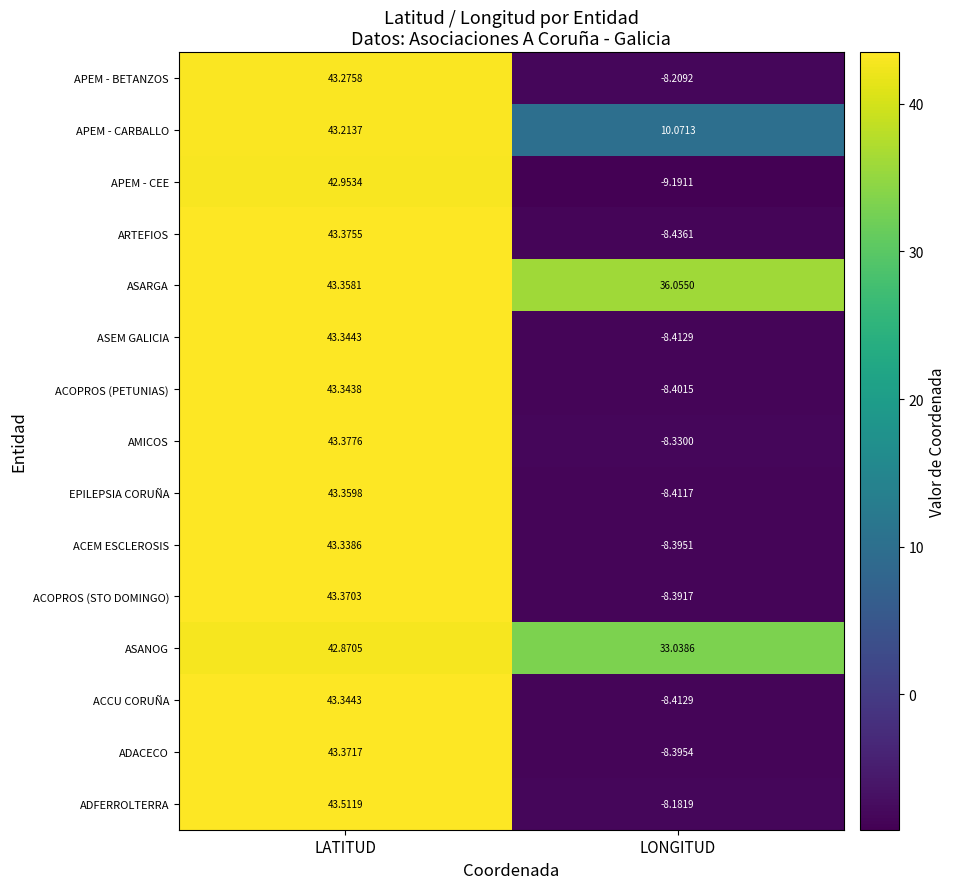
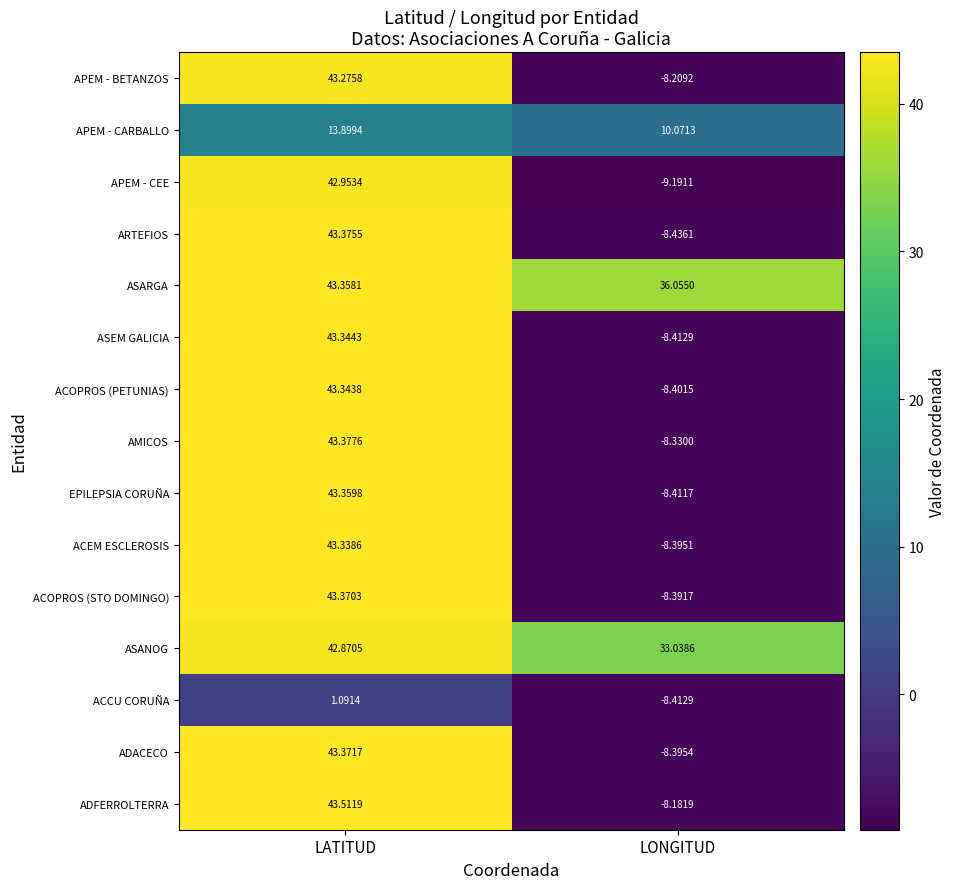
APEM - CARBALLO, LATITUD: 43.2137 -> 13.8994
ACCU CORUÑA, LATITUD: 43.3443 -> 1.0914
